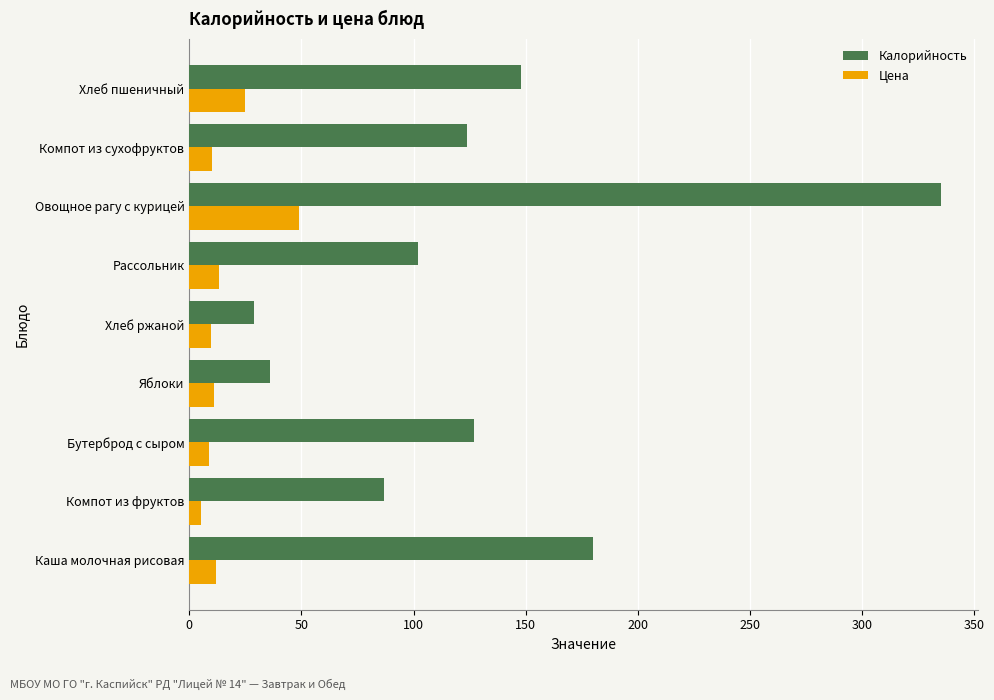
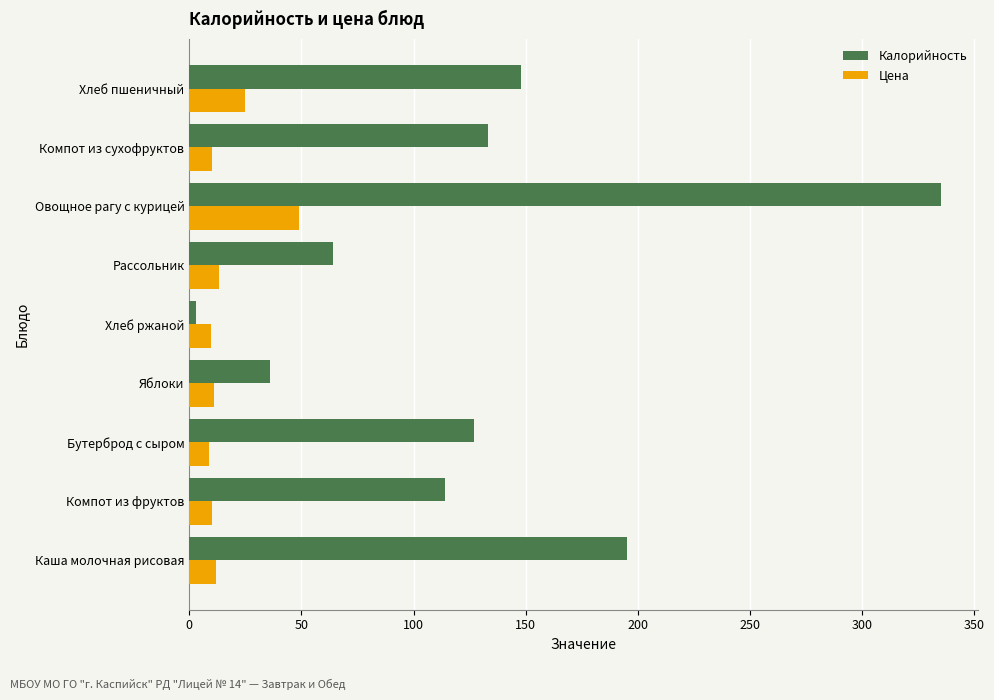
Калорийность, Компот из сухофруктов: 124 -> 133
Калорийность, Рассольник: 102 -> 64
Калорийность, Хлеб ржаной: 29 -> 3
Калорийность, Компот из фруктов: 87 -> 114
Цена, Компот из фруктов: 5 -> 10
Калорийность, Каша молочная рисовая: 180 -> 195
